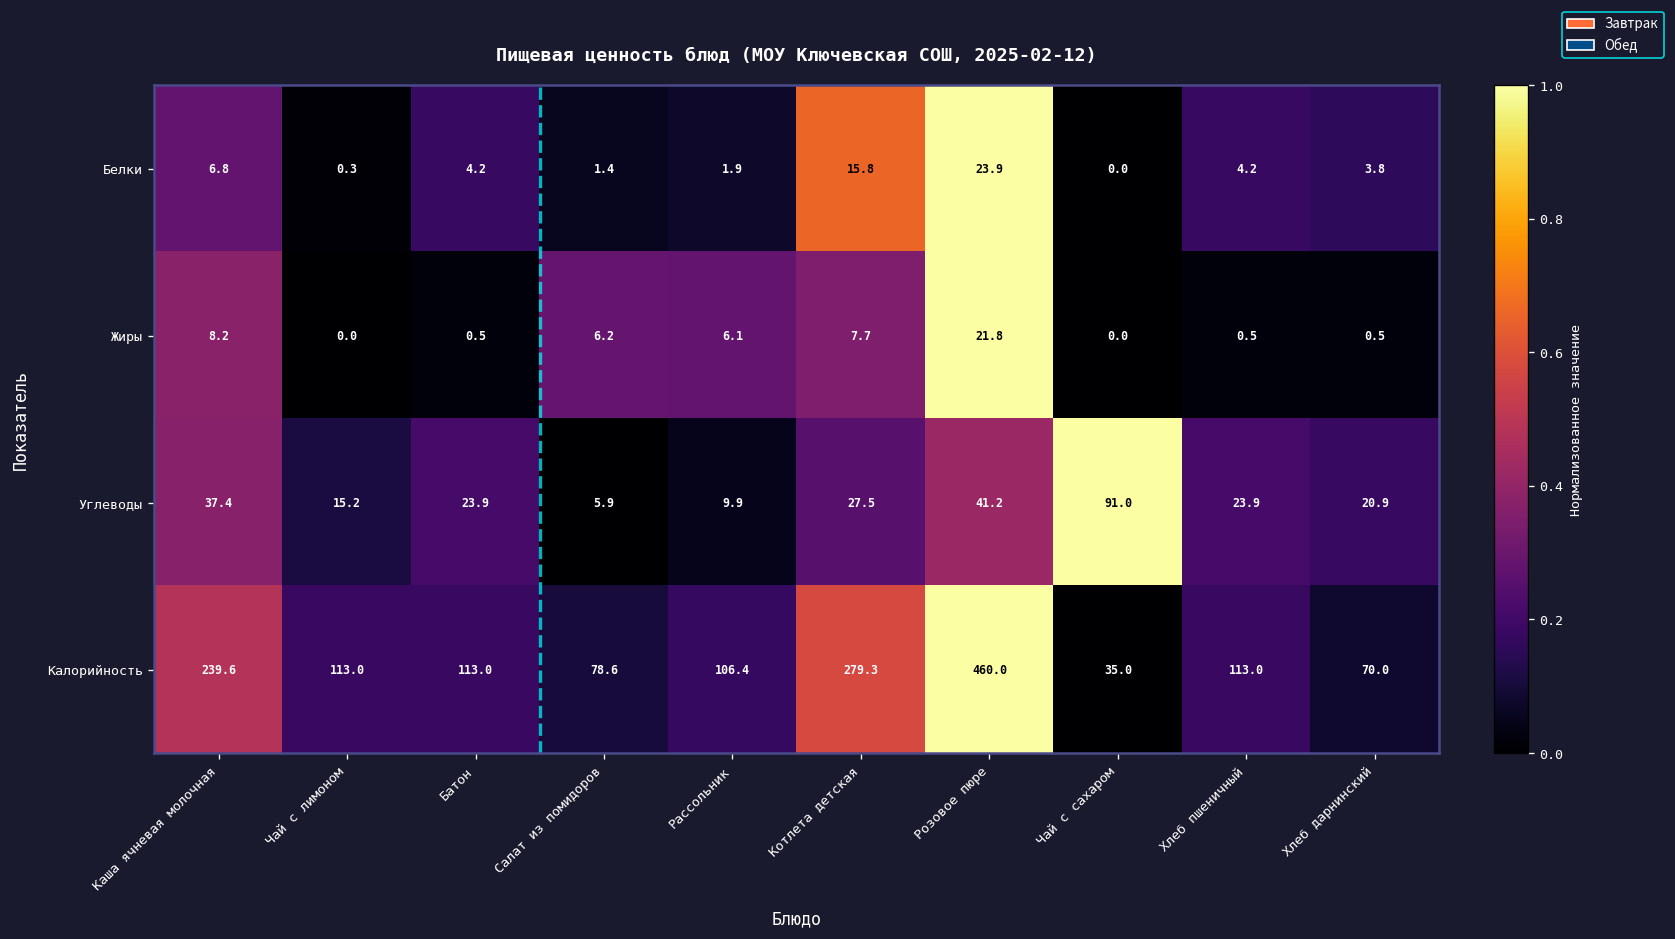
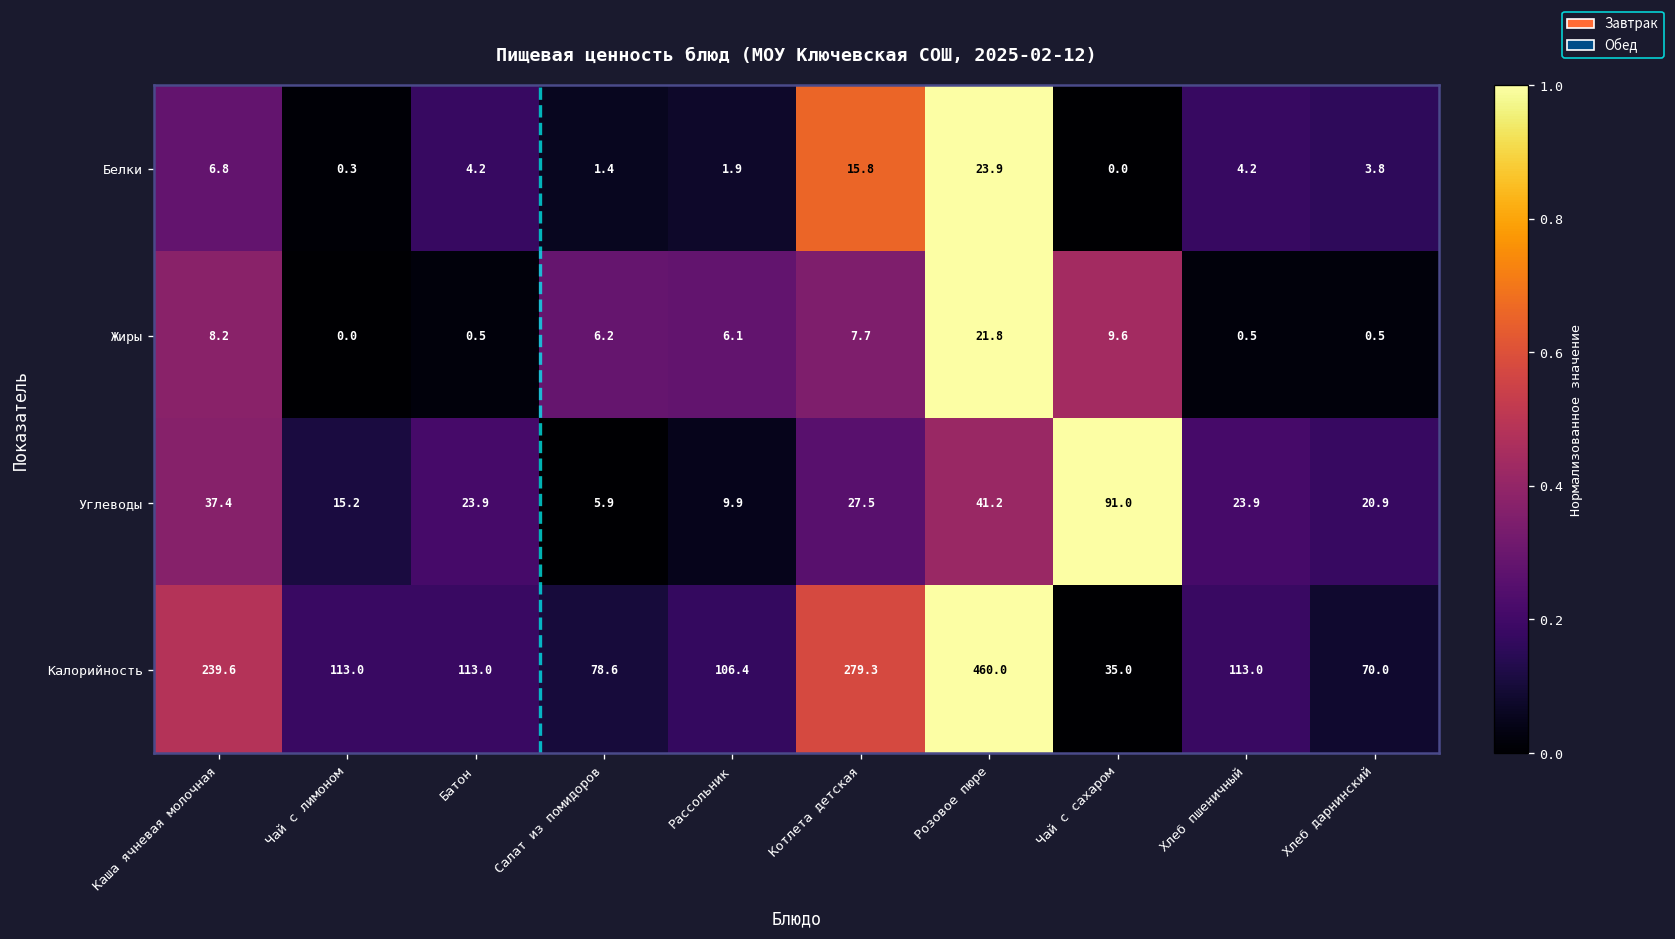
Жиры, Чай с сахаром: 0.0 -> 9.6
